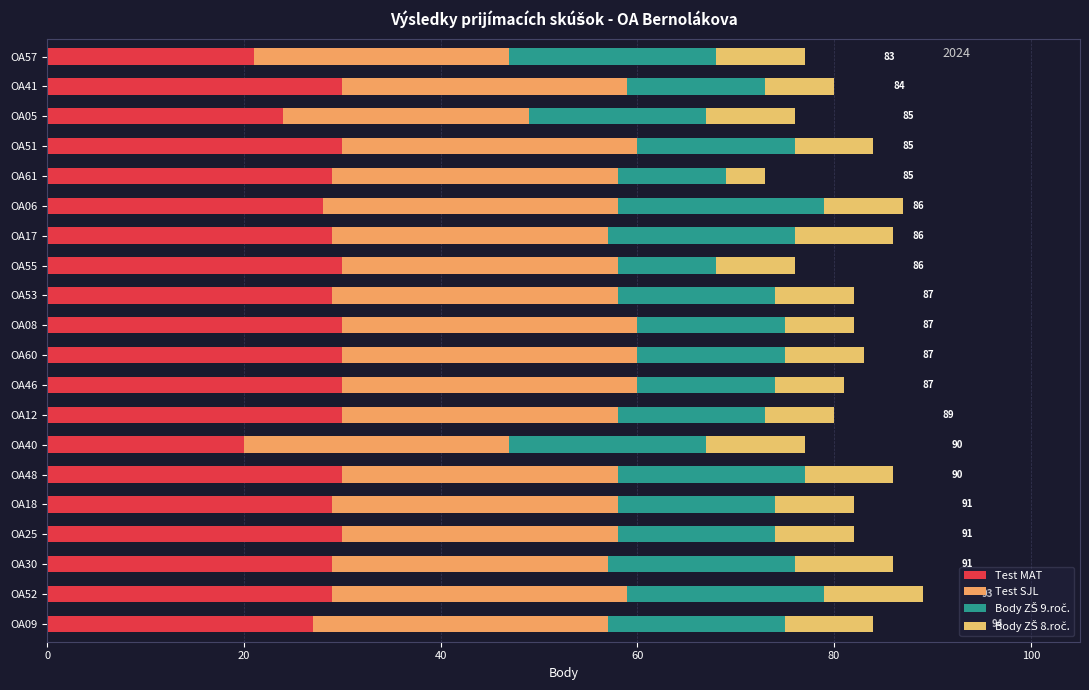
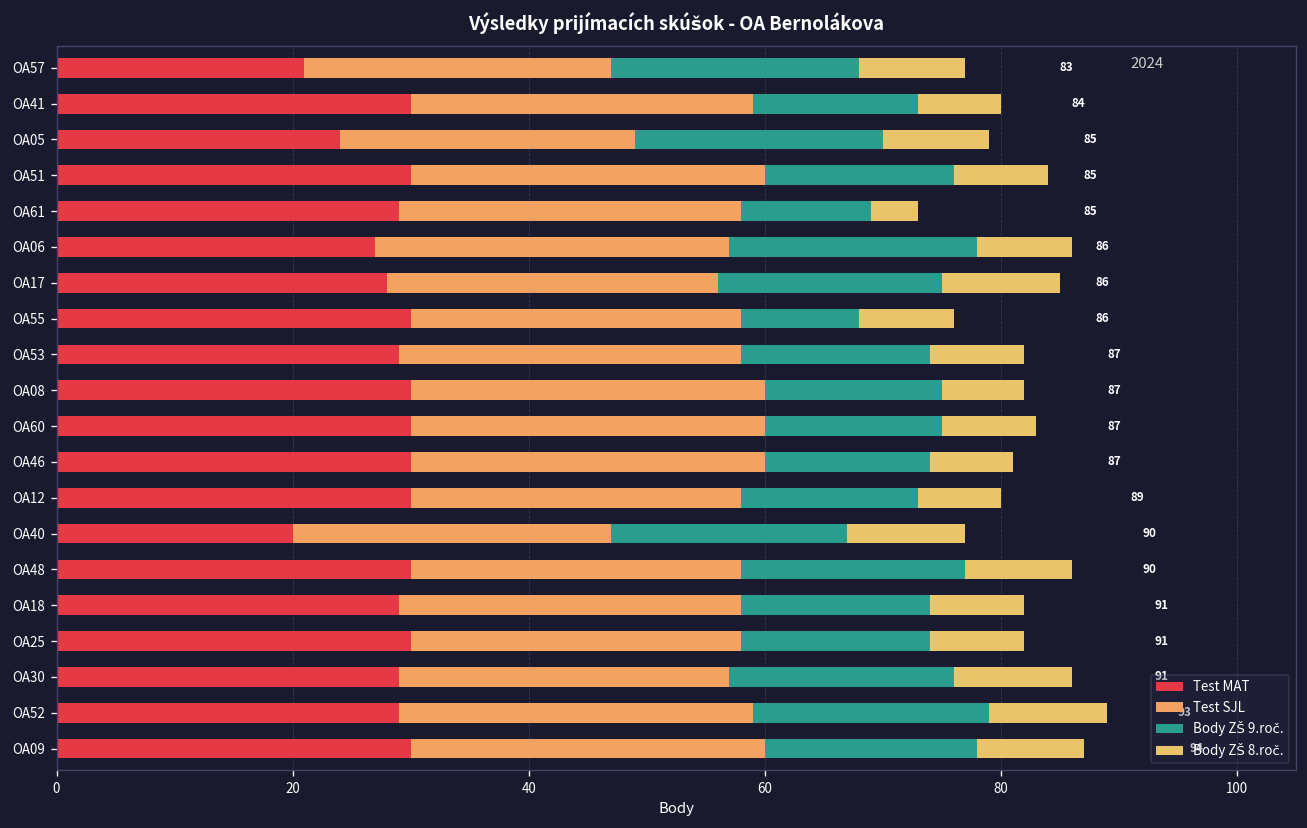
Body ZŠ 9.roč., OA05: 18 -> 21
Test MAT, OA06: 28 -> 27
Test MAT, OA17: 29 -> 28
Test MAT, OA09: 27 -> 30
